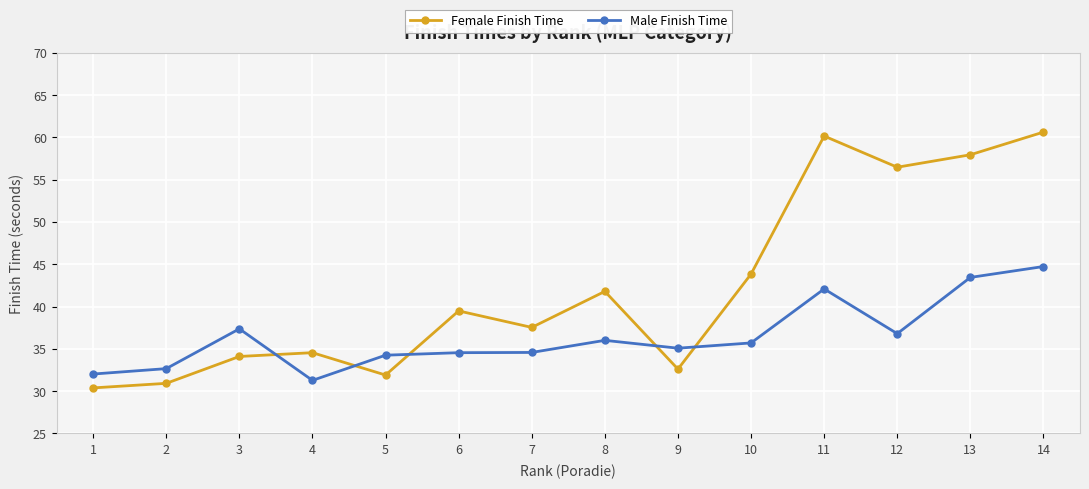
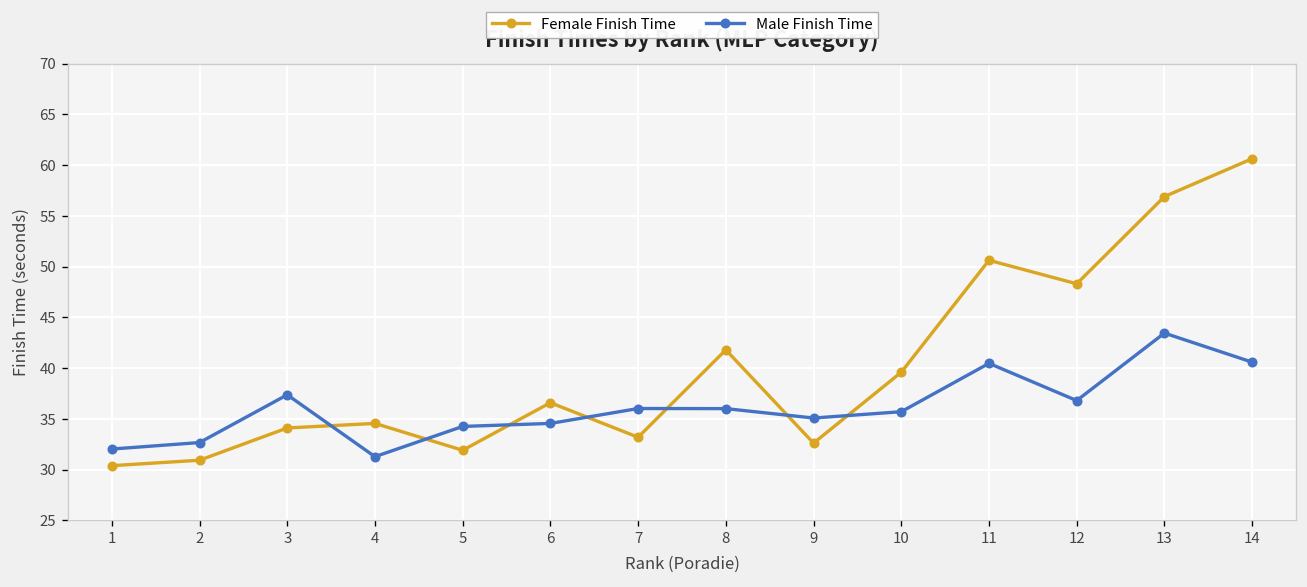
Female Finish Time, 6: 39 -> 37
Female Finish Time, 7: 38 -> 33
Male Finish Time, 7: 35 -> 36
Female Finish Time, 10: 44 -> 40
Female Finish Time, 11: 60 -> 51
Male Finish Time, 11: 42 -> 40
Female Finish Time, 12: 56 -> 48
Female Finish Time, 13: 58 -> 57
Male Finish Time, 14: 45 -> 41
